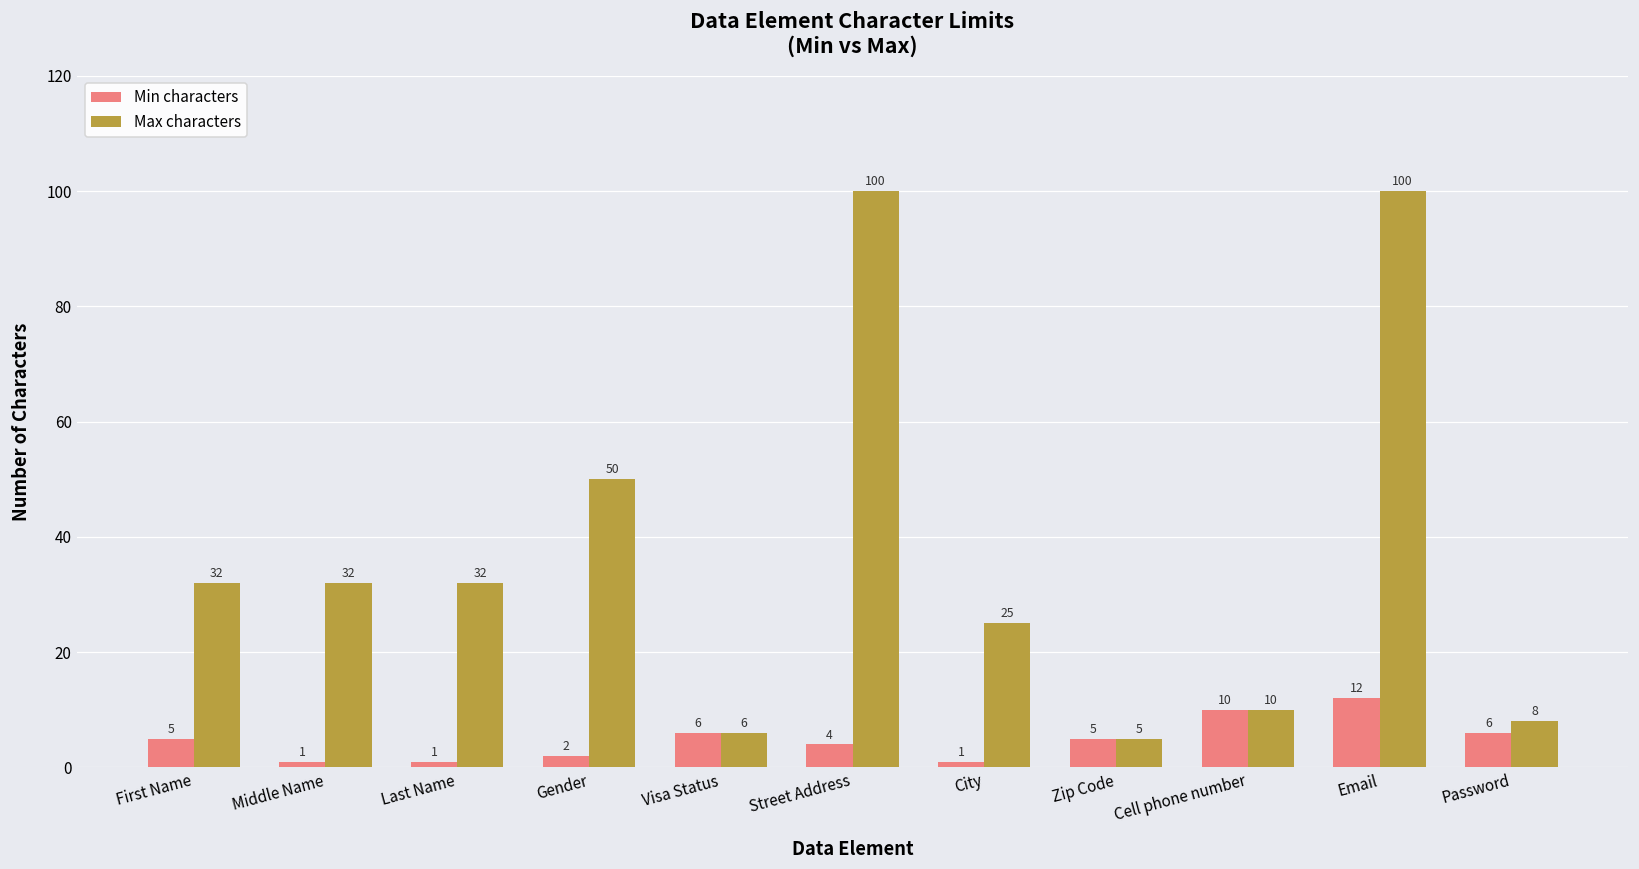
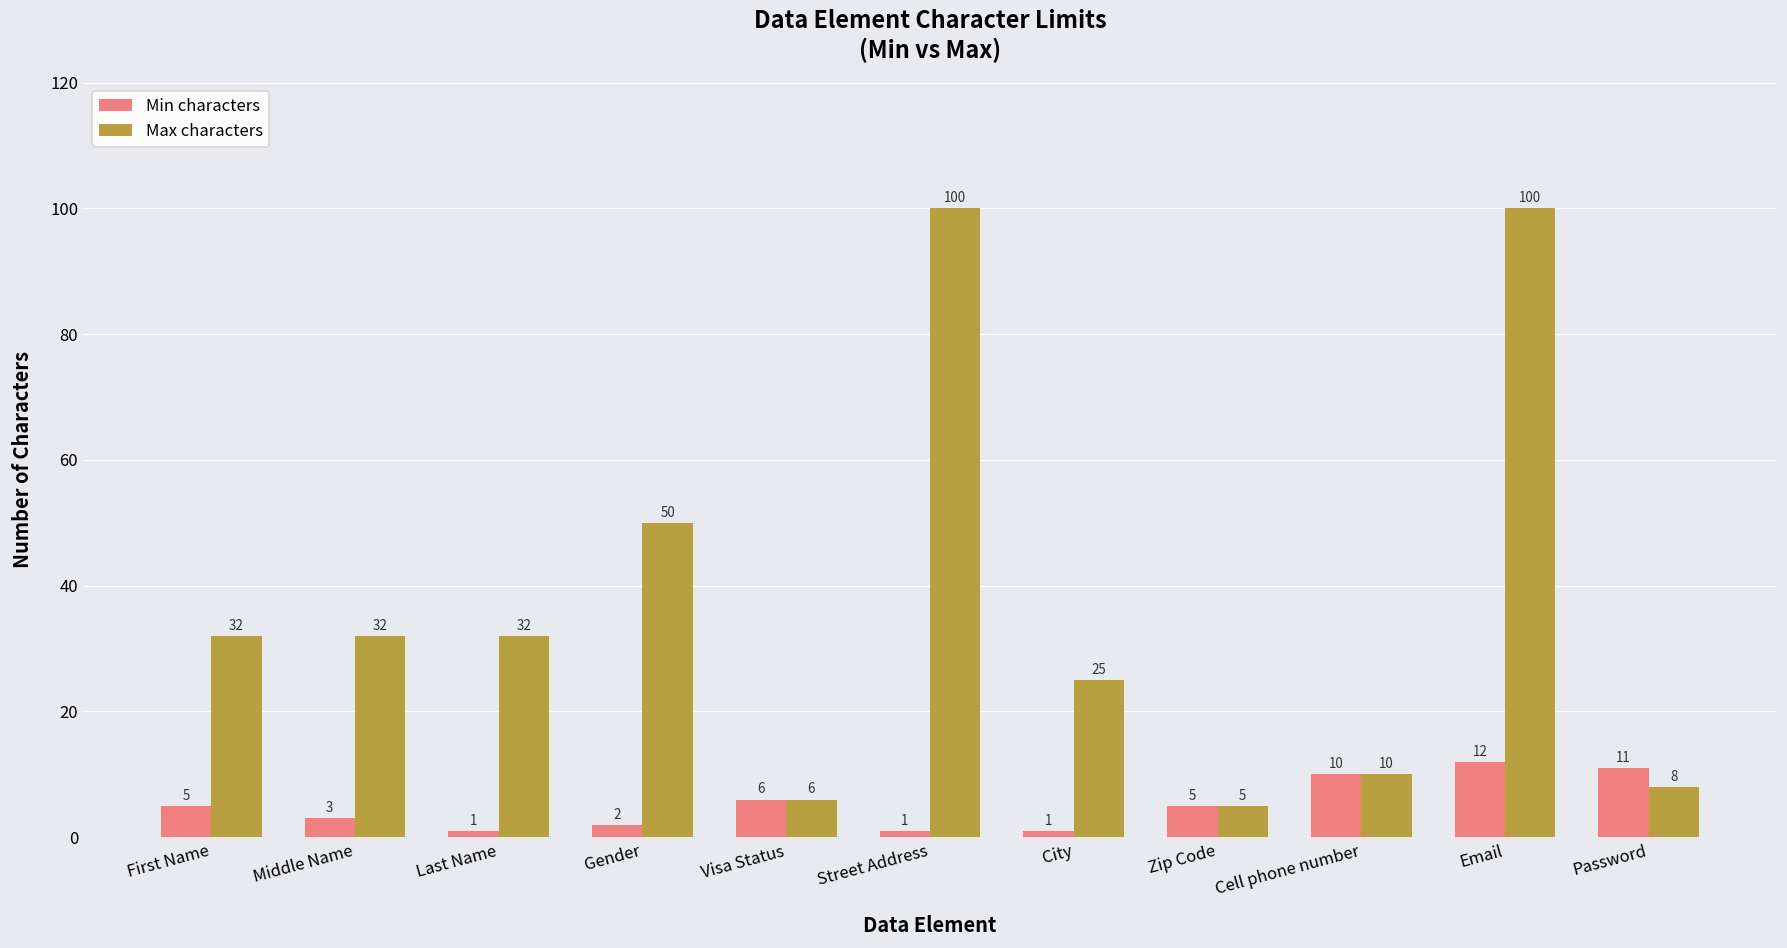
Min characters, Middle Name: 1 -> 3
Min characters, Street Address: 4 -> 1
Min characters, Password: 6 -> 11
